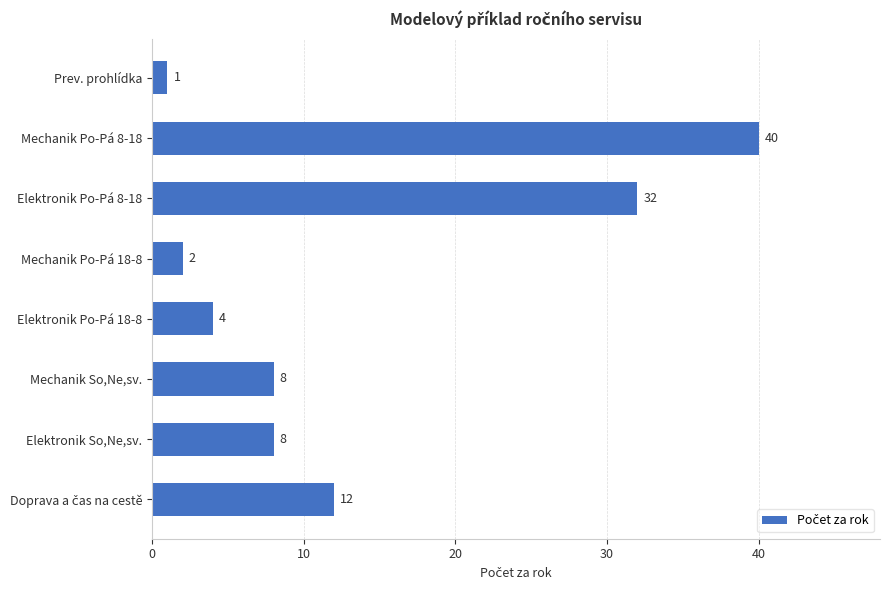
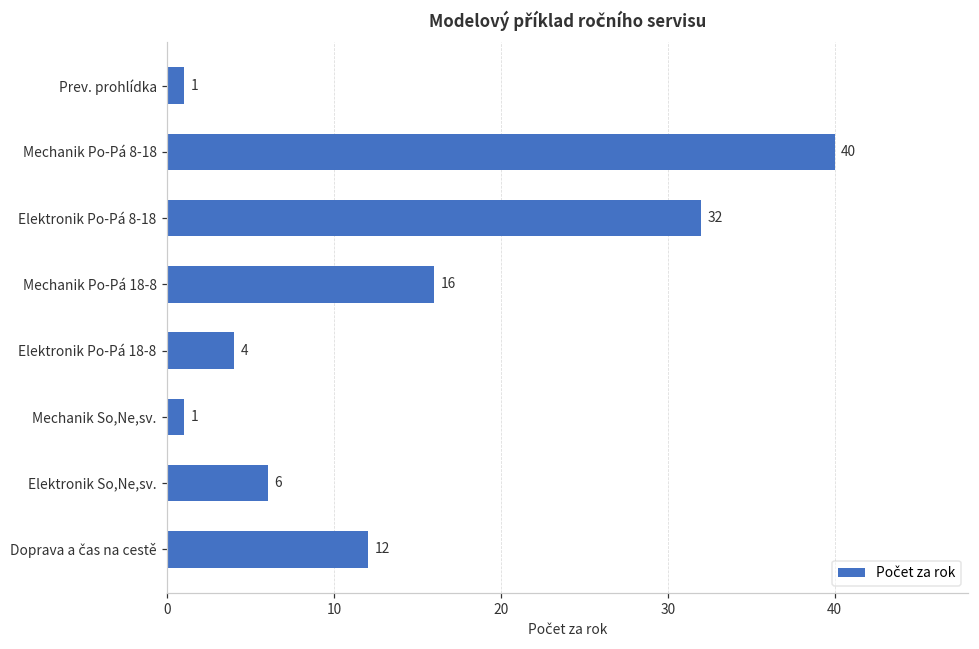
Mechanik Po-Pá 18-8: 2 -> 16
Mechanik So,Ne,sv.: 8 -> 1
Elektronik So,Ne,sv.: 8 -> 6
